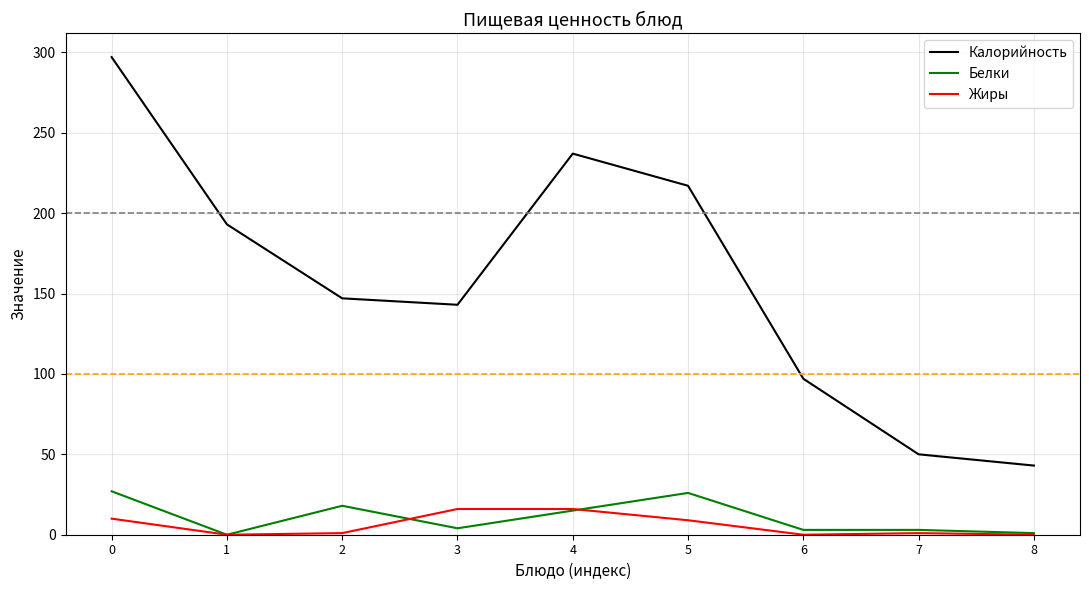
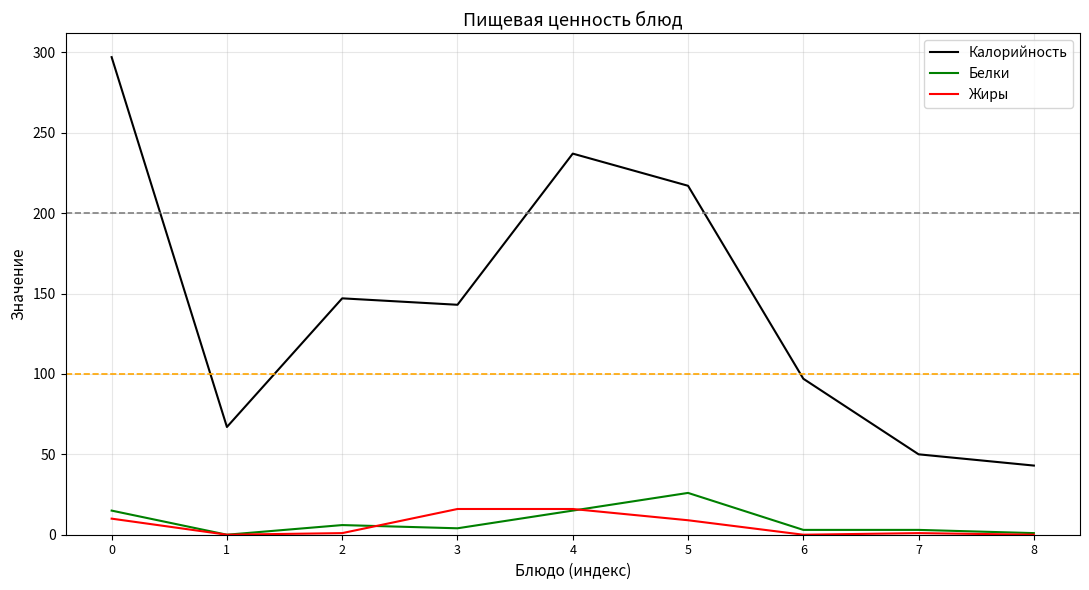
Белки, 0: 27 -> 15
Калорийность, 1: 193 -> 67
Белки, 2: 18 -> 6
